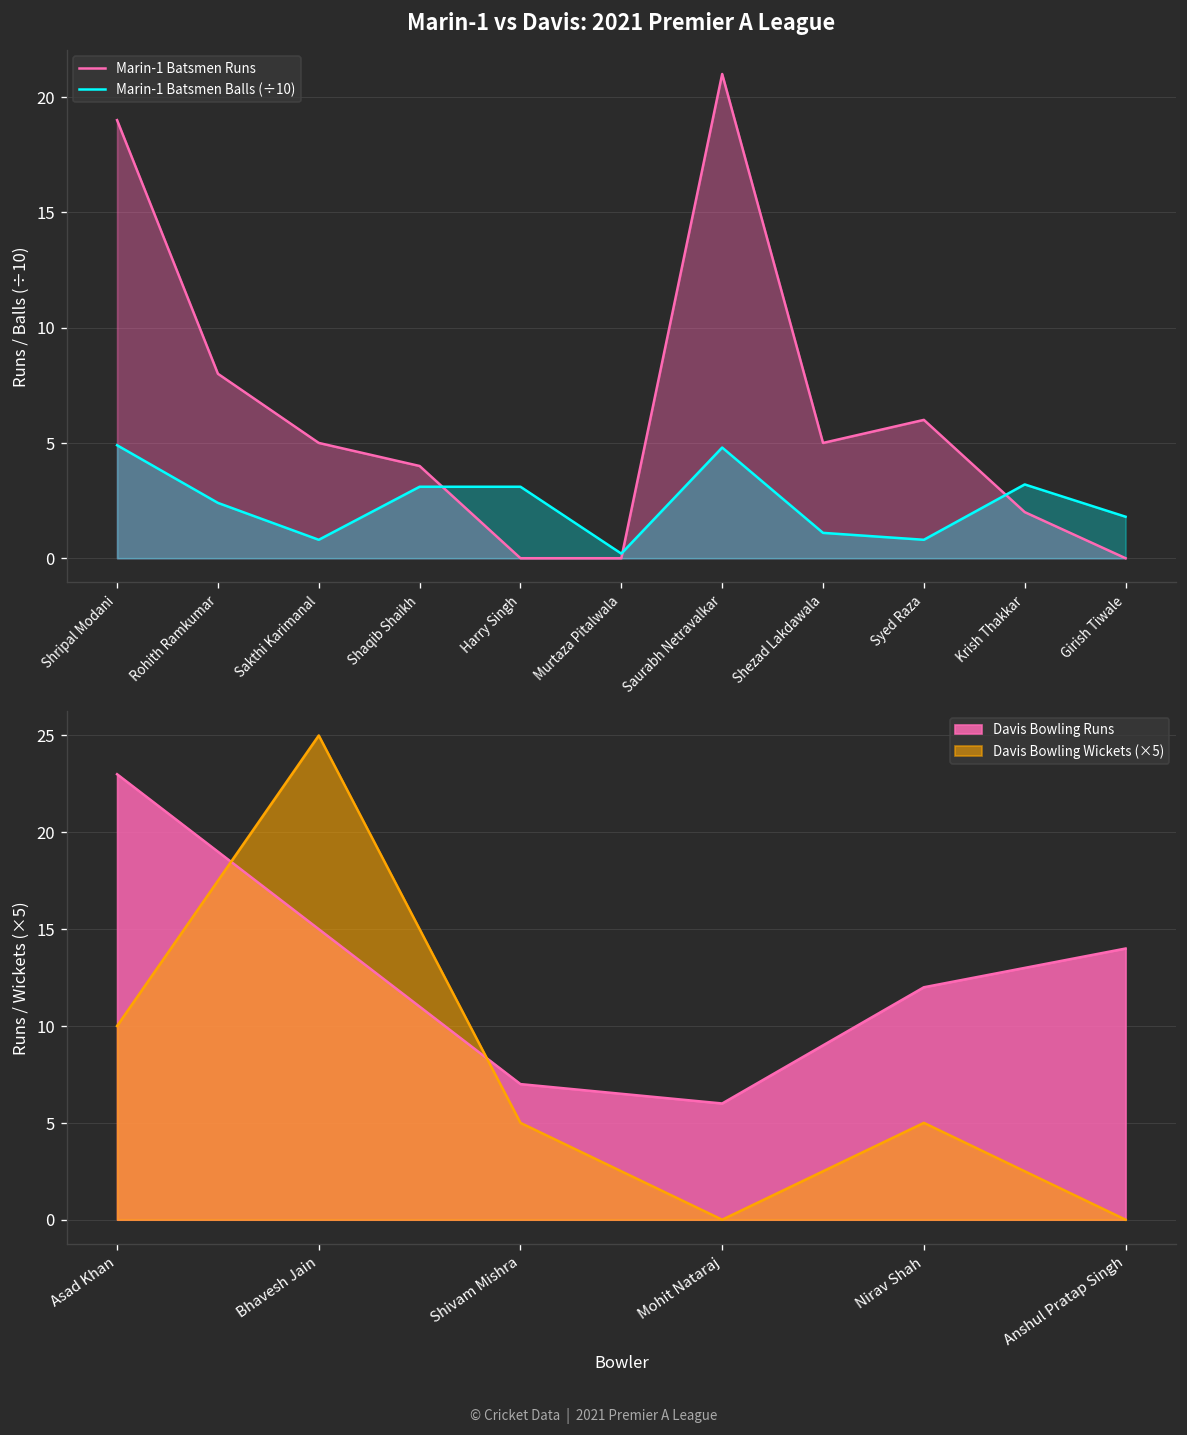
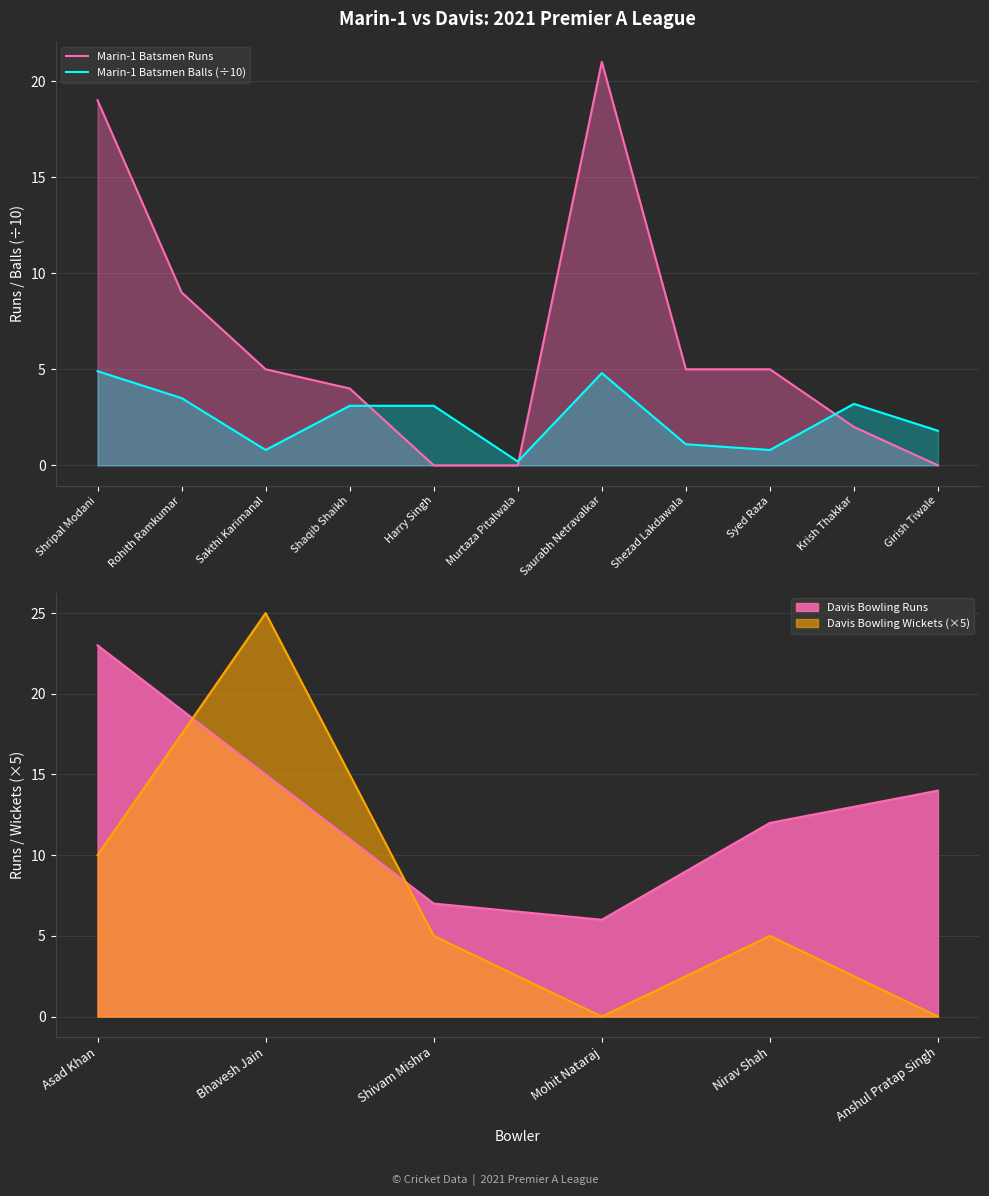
Marin-1 vs Davis: 2021 Premier A League, Marin-1 Batsmen Runs, Rohith Ramkumar: 8 -> 9
Marin-1 vs Davis: 2021 Premier A League, Marin-1 Batsmen Balls (÷10), Rohith Ramkumar: 2.4 -> 3.5
Marin-1 vs Davis: 2021 Premier A League, Marin-1 Batsmen Runs, Syed Raza: 6 -> 5
